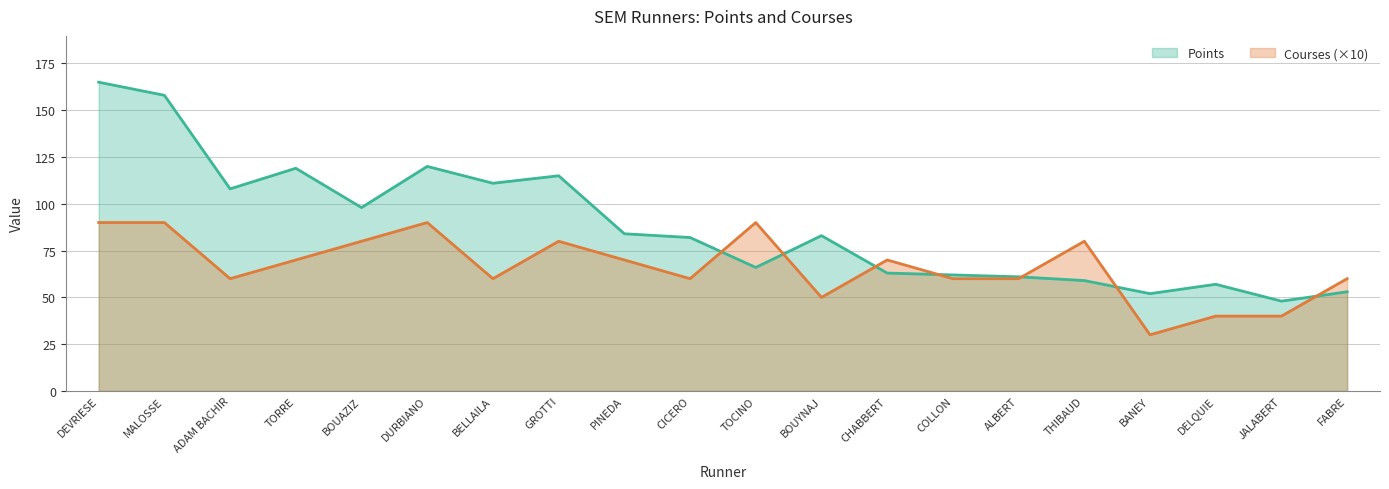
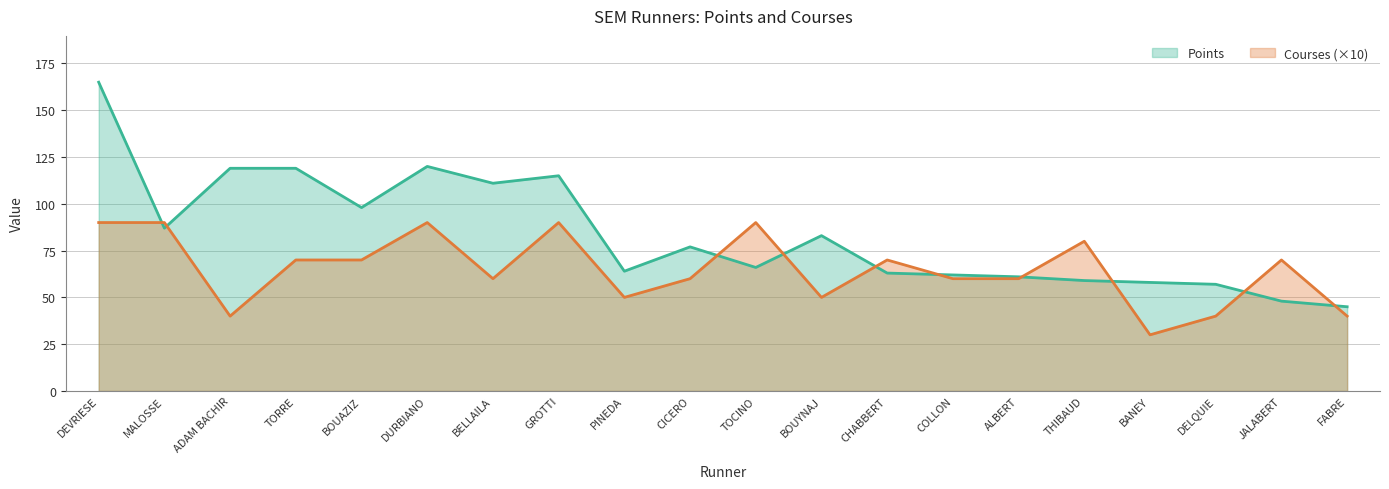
Points, MALOSSE: 158 -> 87
Points, ADAM BACHIR: 108 -> 119
Courses (×10), ADAM BACHIR: 60 -> 40
Courses (×10), BOUAZIZ: 80 -> 70
Courses (×10), GROTTI: 80 -> 90
Points, PINEDA: 84 -> 64
Courses (×10), PINEDA: 70 -> 50
Points, CICERO: 82 -> 77
Points, BANEY: 52 -> 58
Courses (×10), JALABERT: 40 -> 70
Points, FABRE: 53 -> 45
Courses (×10), FABRE: 60 -> 40
